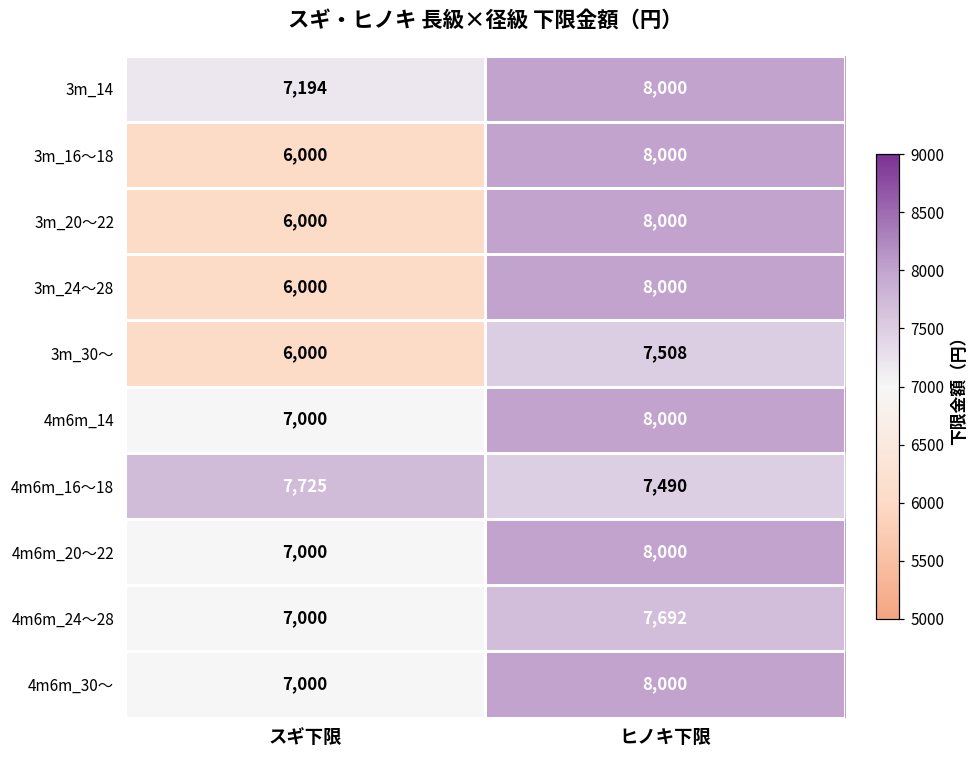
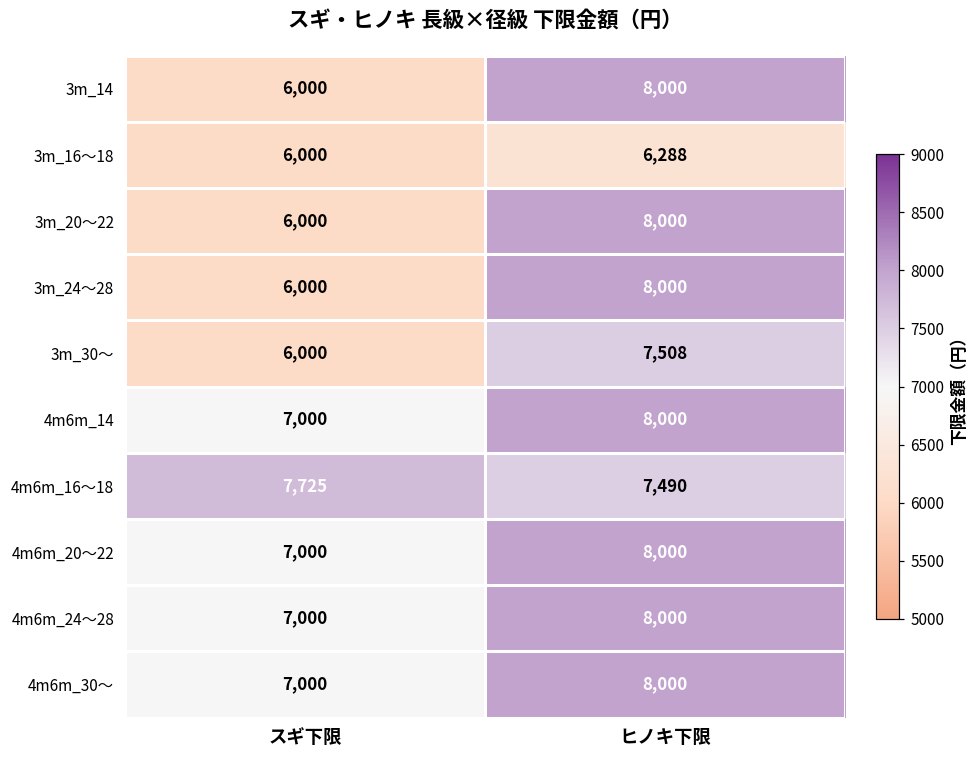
3m_14, スギ下限: 7,194 -> 6,000
3m_16〜18, ヒノキ下限: 8,000 -> 6,288
4m6m_24〜28, ヒノキ下限: 7,692 -> 8,000
